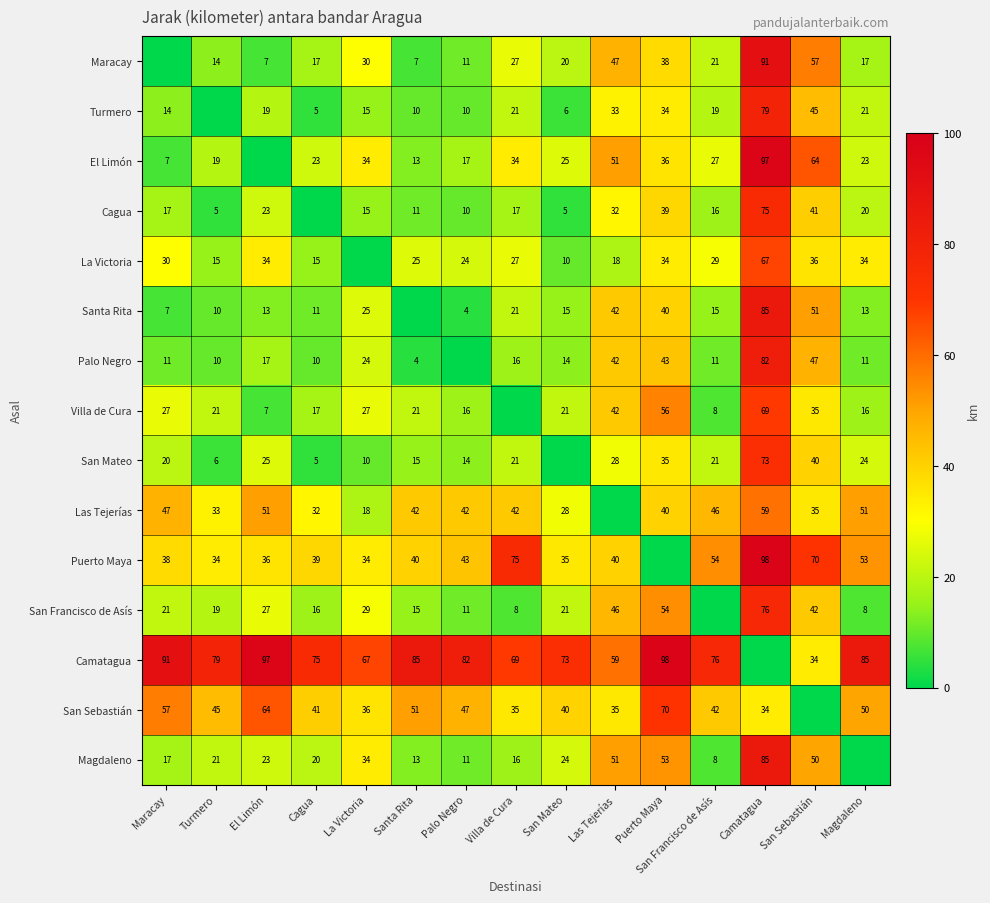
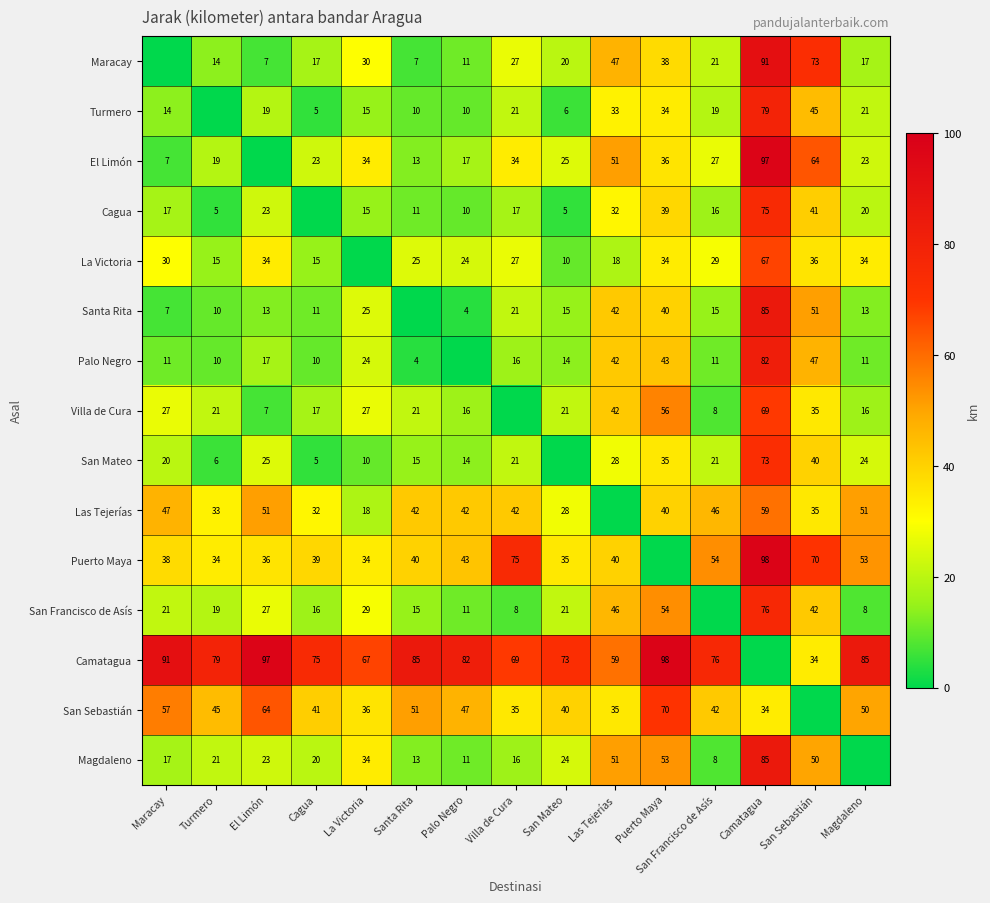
Maracay, San Sebastián: 57 -> 73
